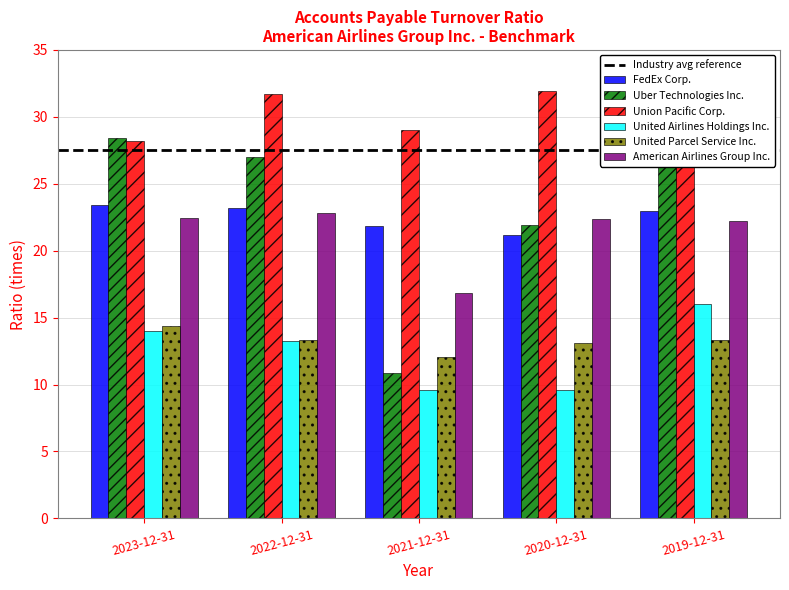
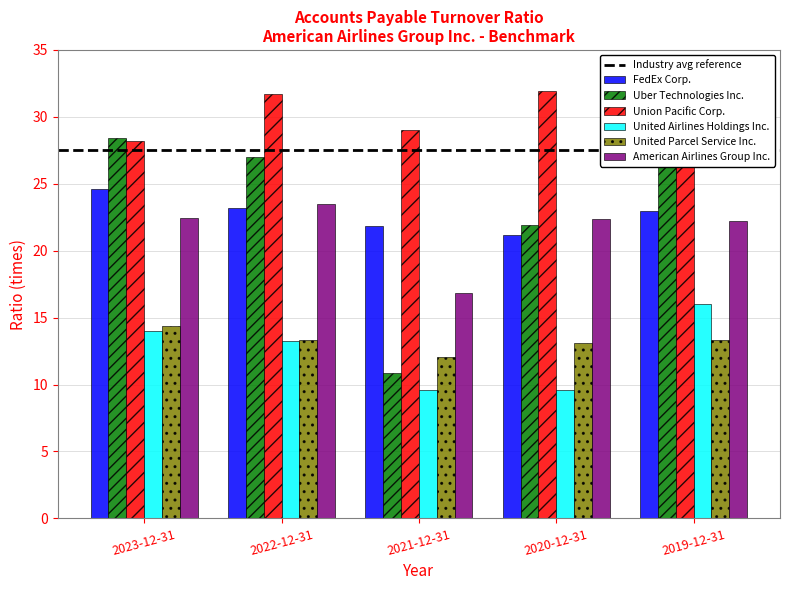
FedEx Corp., 2023-12-31: 23.4 -> 24.6
American Airlines Group Inc., 2022-12-31: 22.8 -> 23.5
